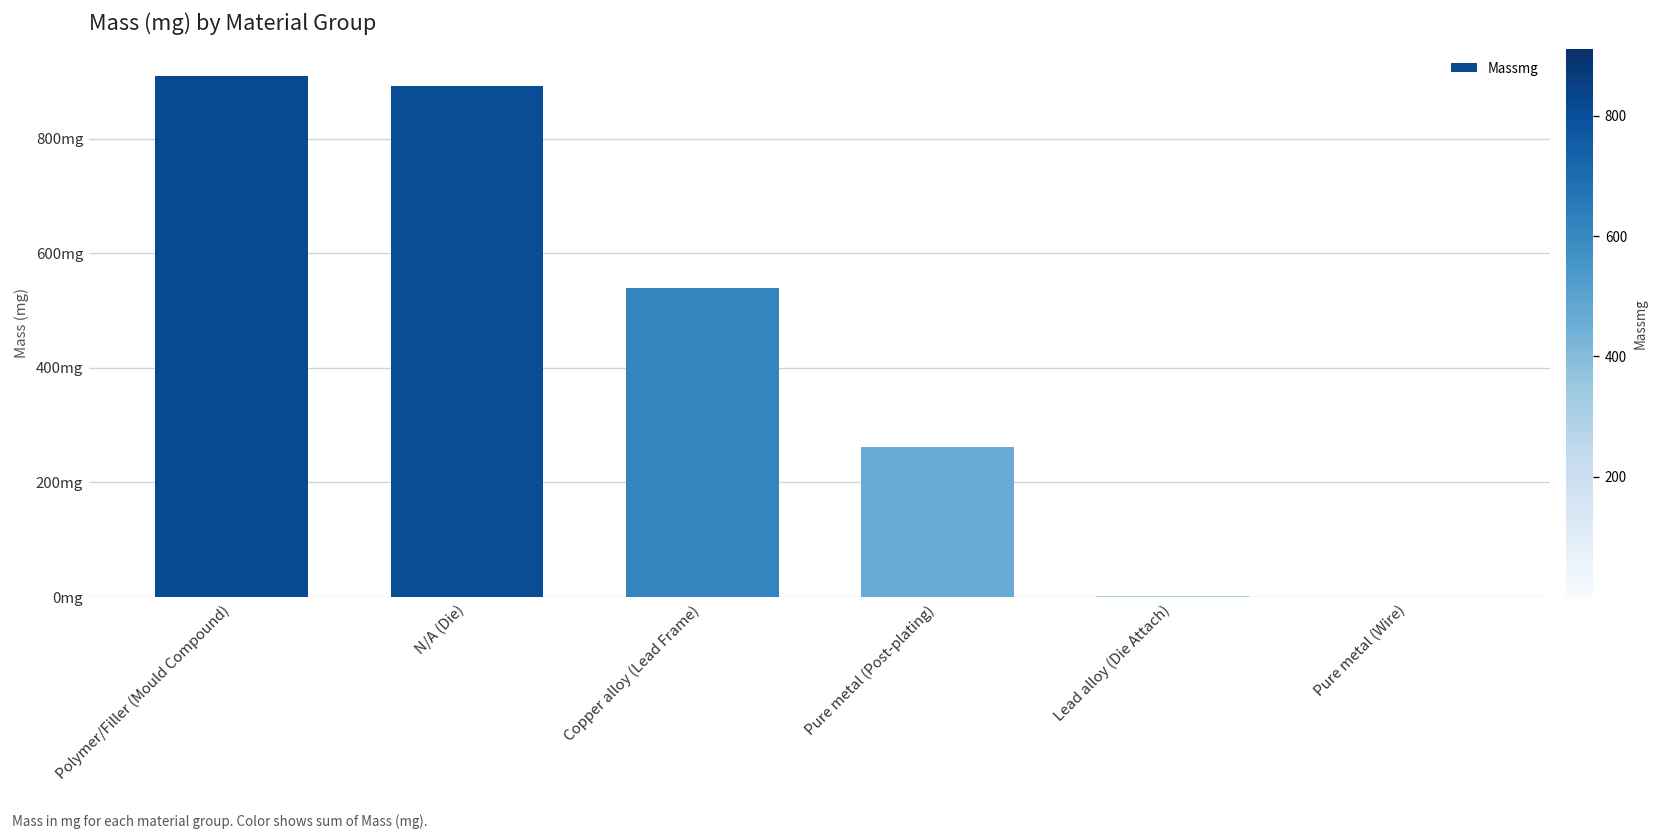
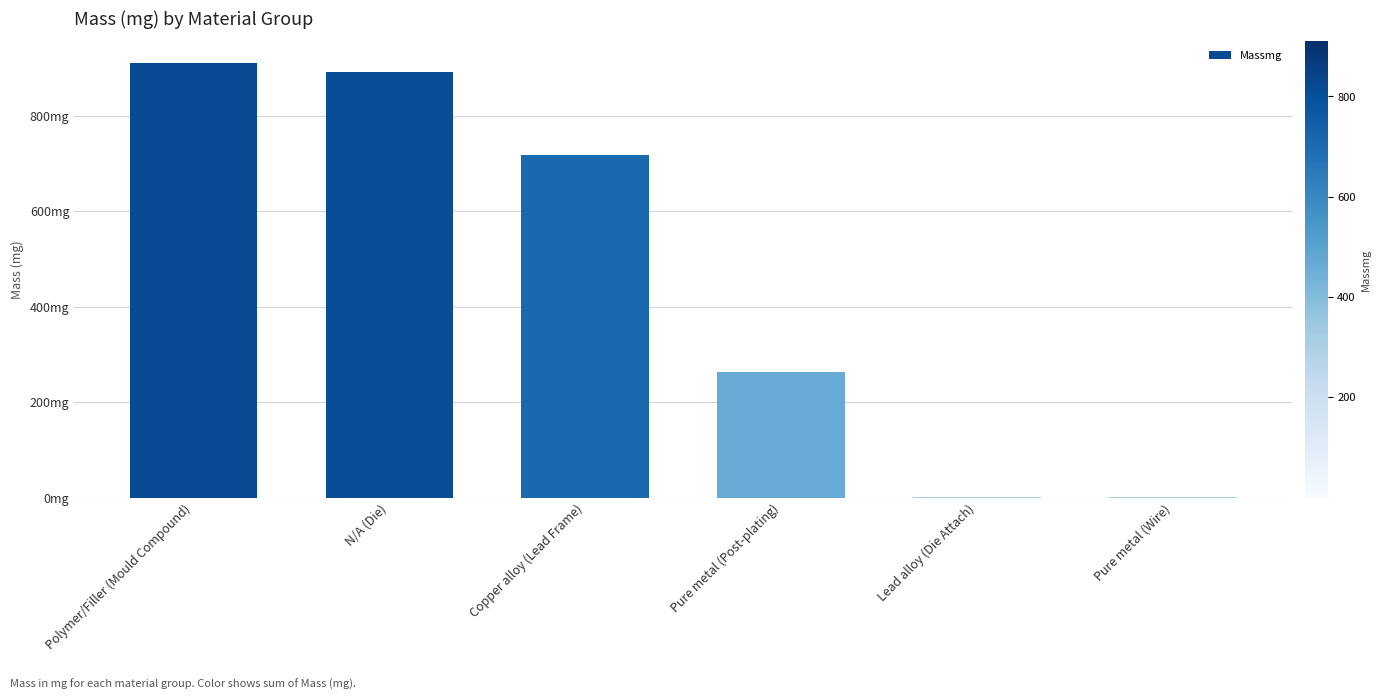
Copper alloy (Lead Frame): 540mg -> 720mg
